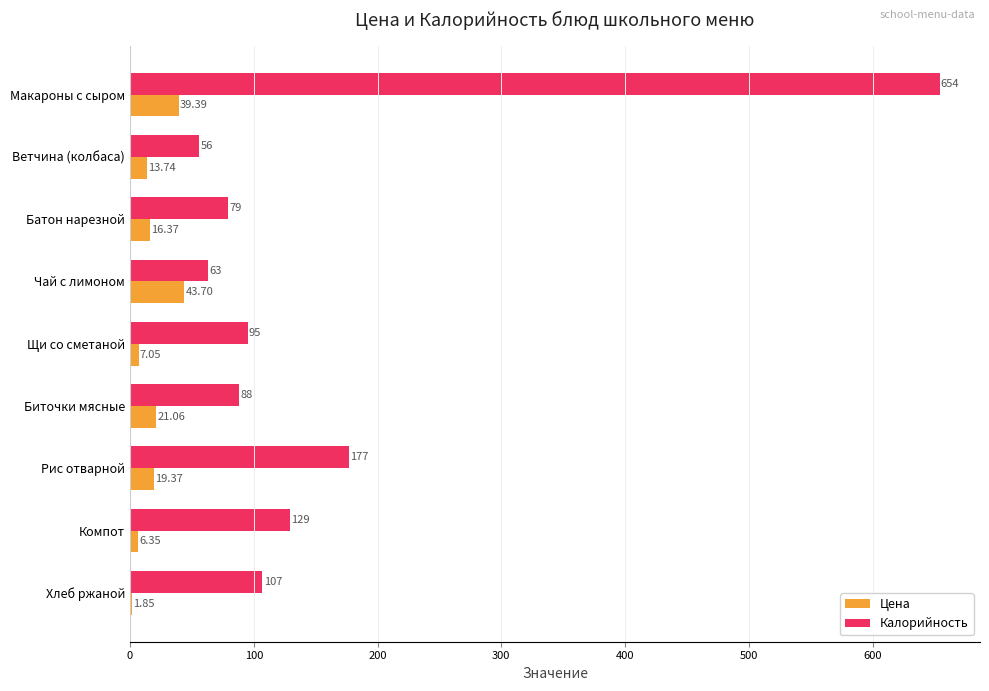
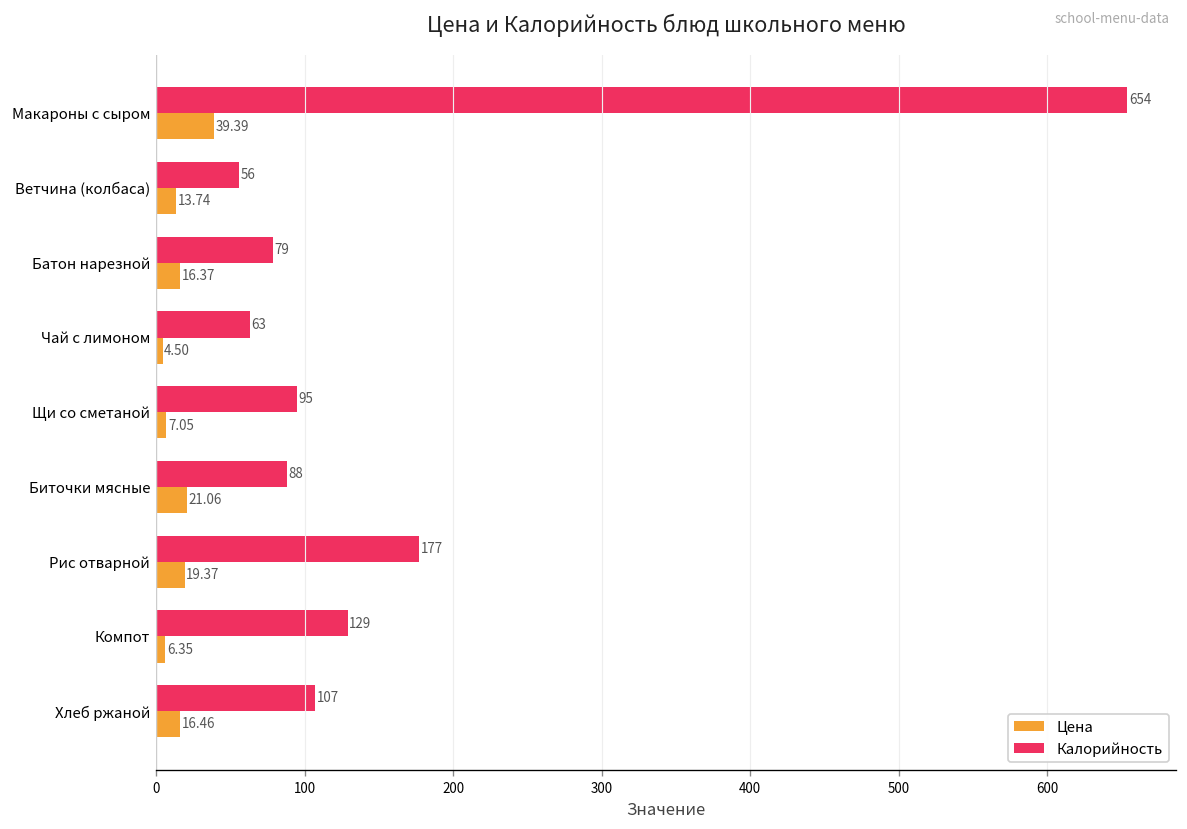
Цена, Чай с лимоном: 43.70 -> 4.50
Цена, Хлеб ржаной: 1.85 -> 16.46
